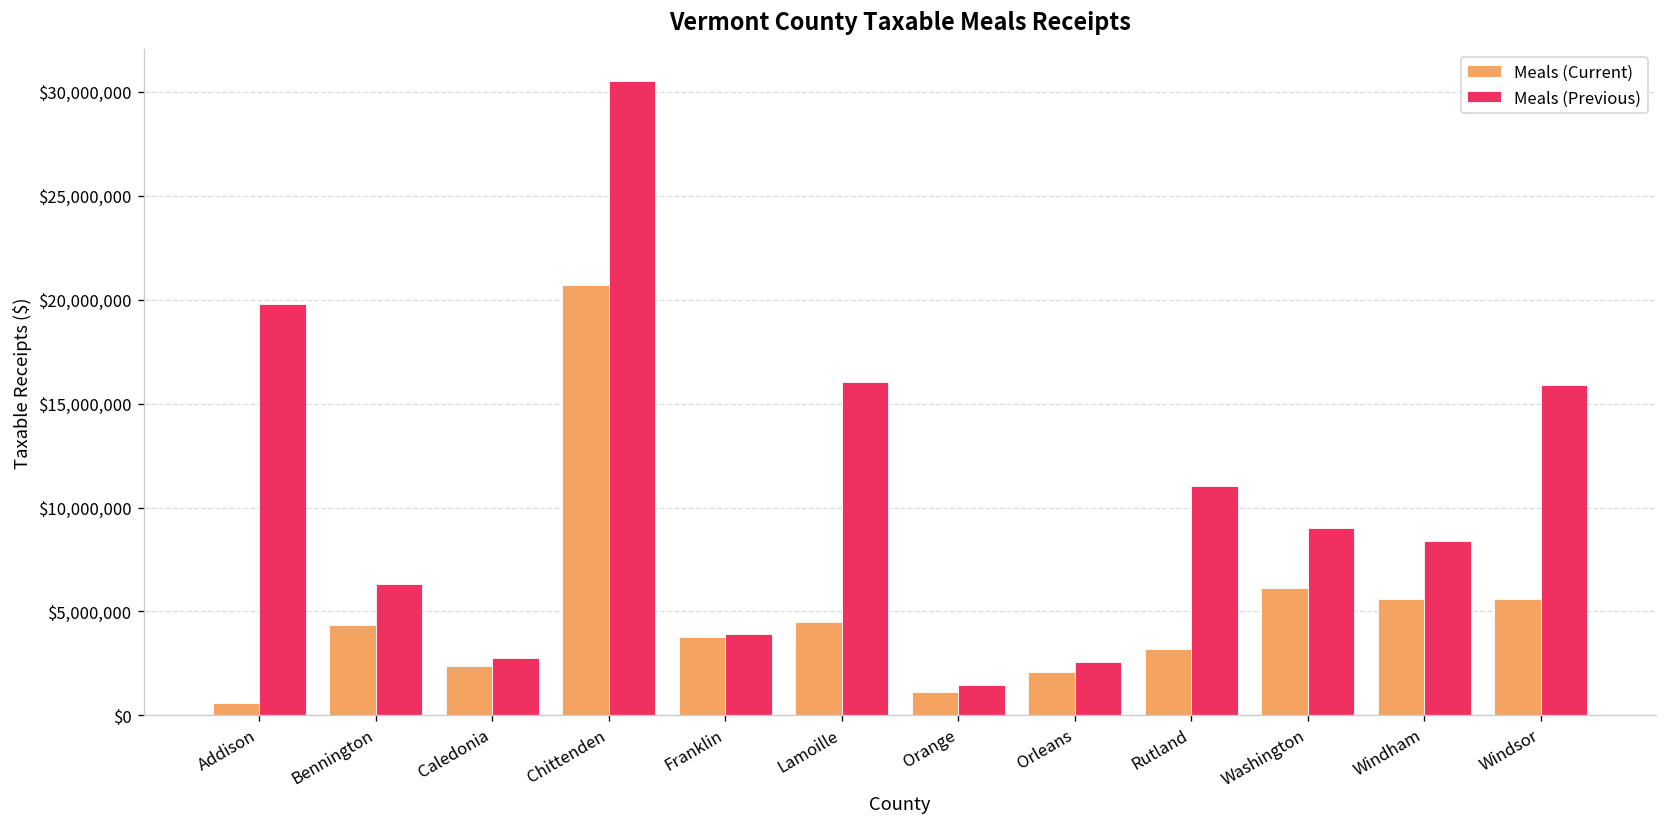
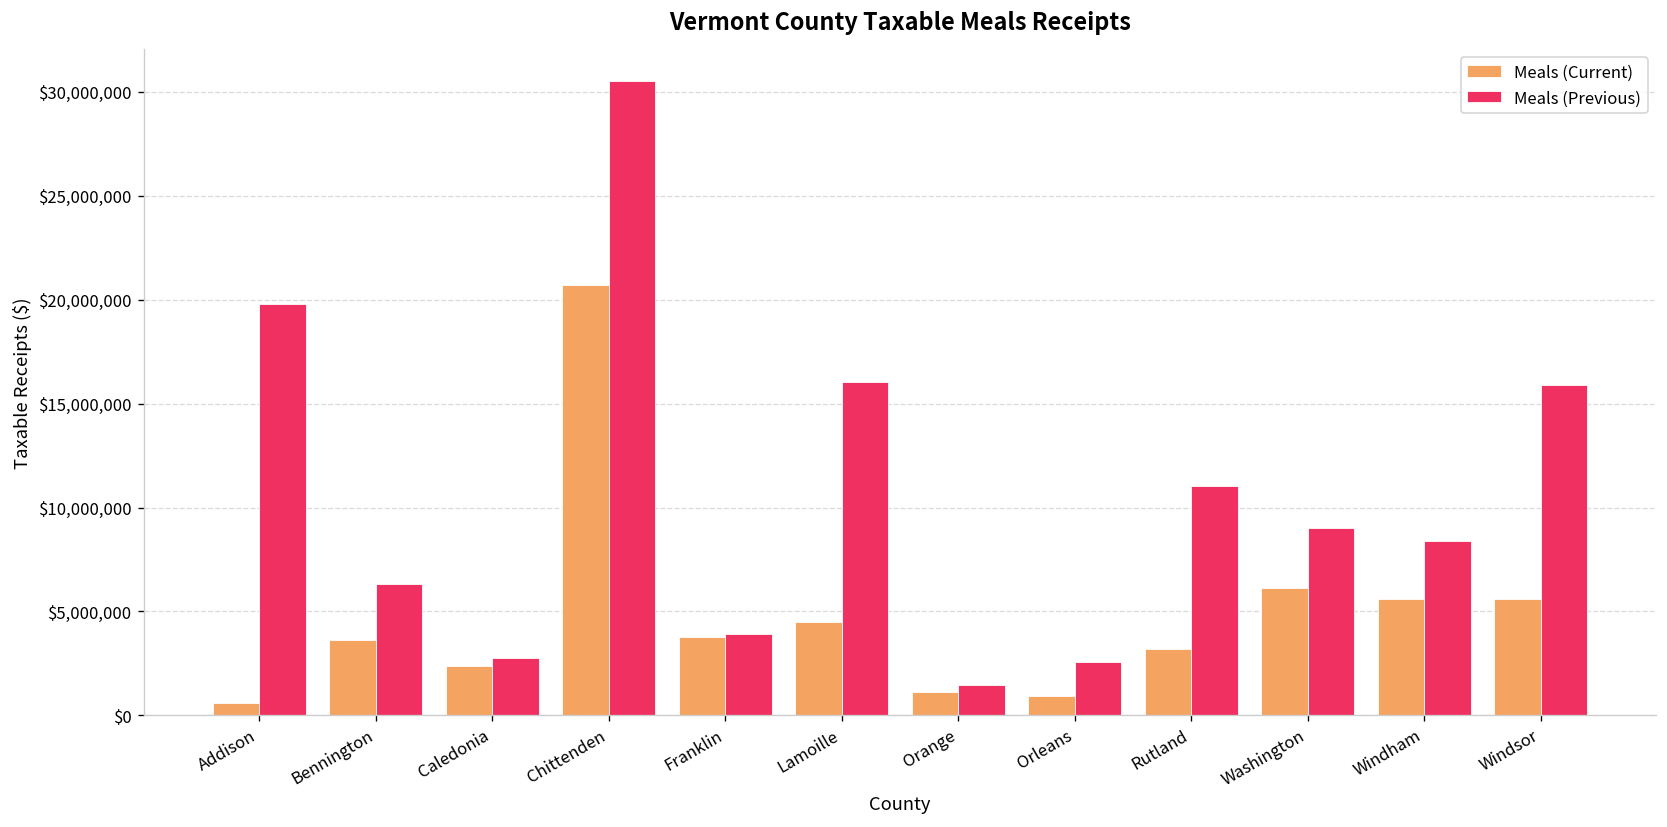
Meals (Current), Bennington: $4,400,000 -> $3,600,000
Meals (Current), Orleans: $2,100,000 -> $900,000
